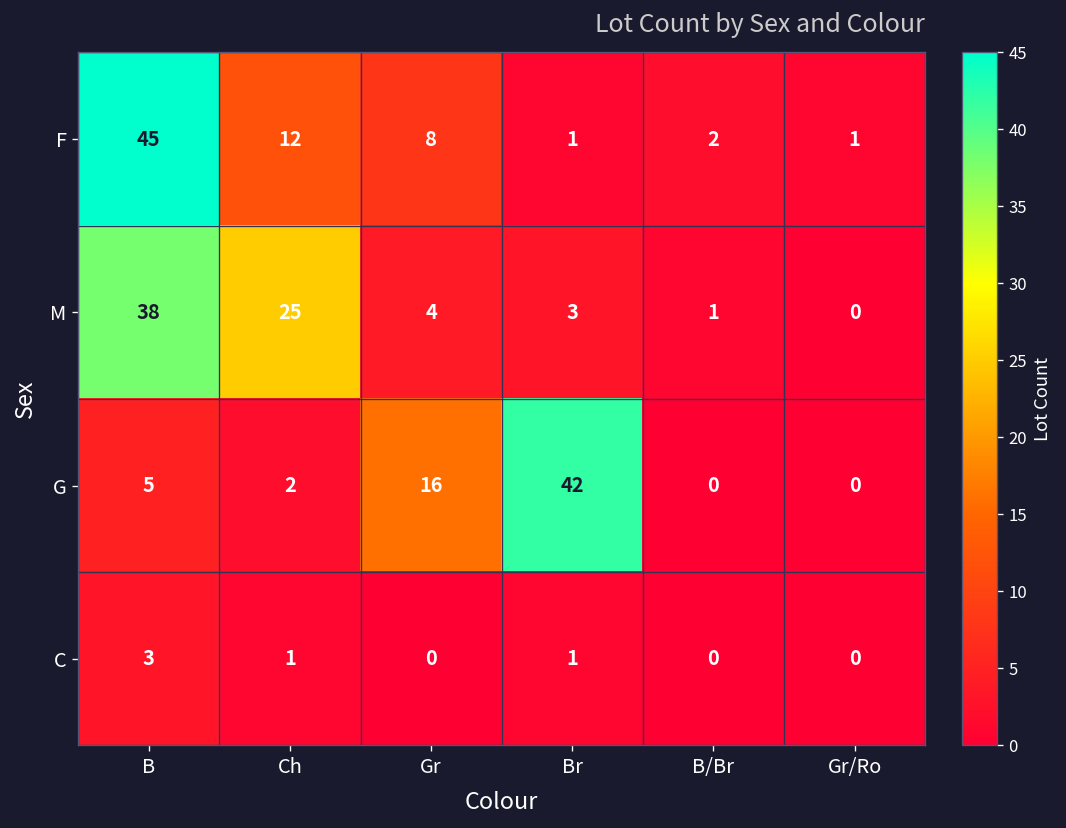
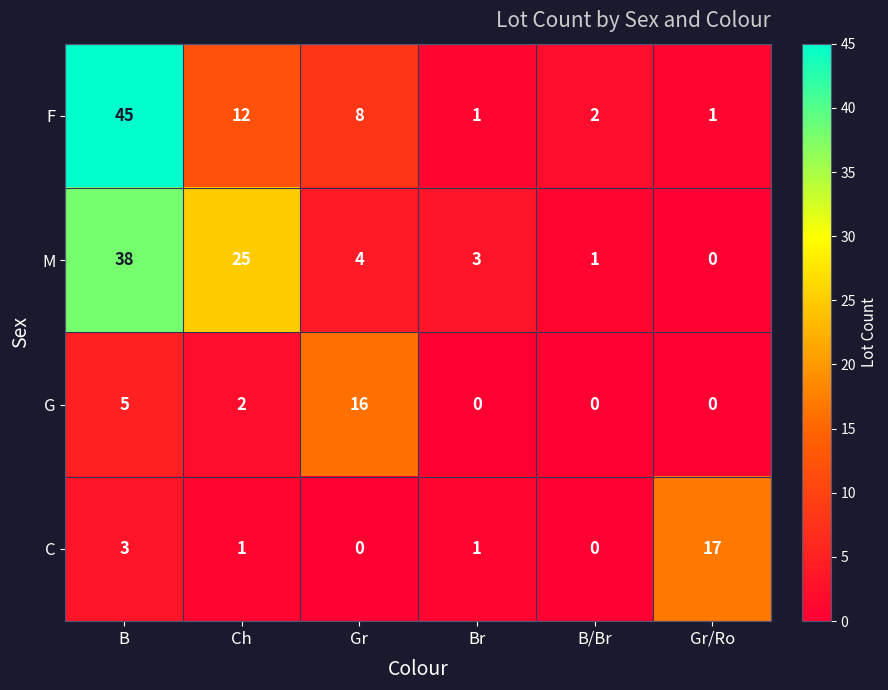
G, Br: 42 -> 0
C, Gr/Ro: 0 -> 17
